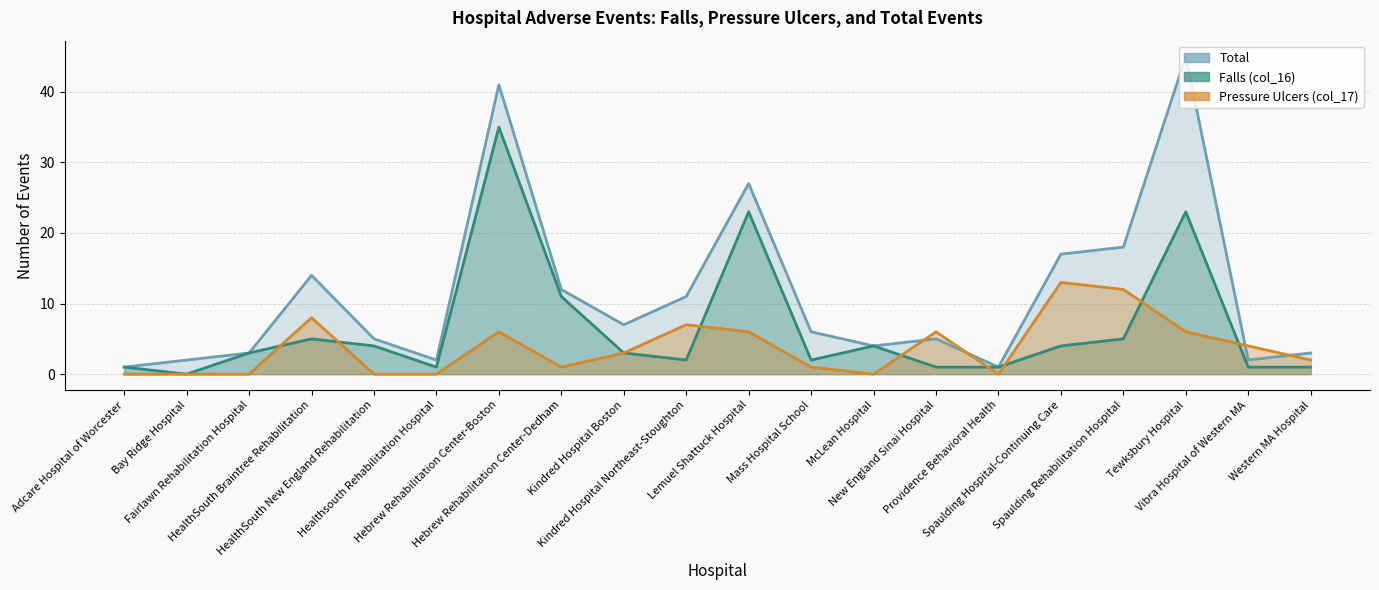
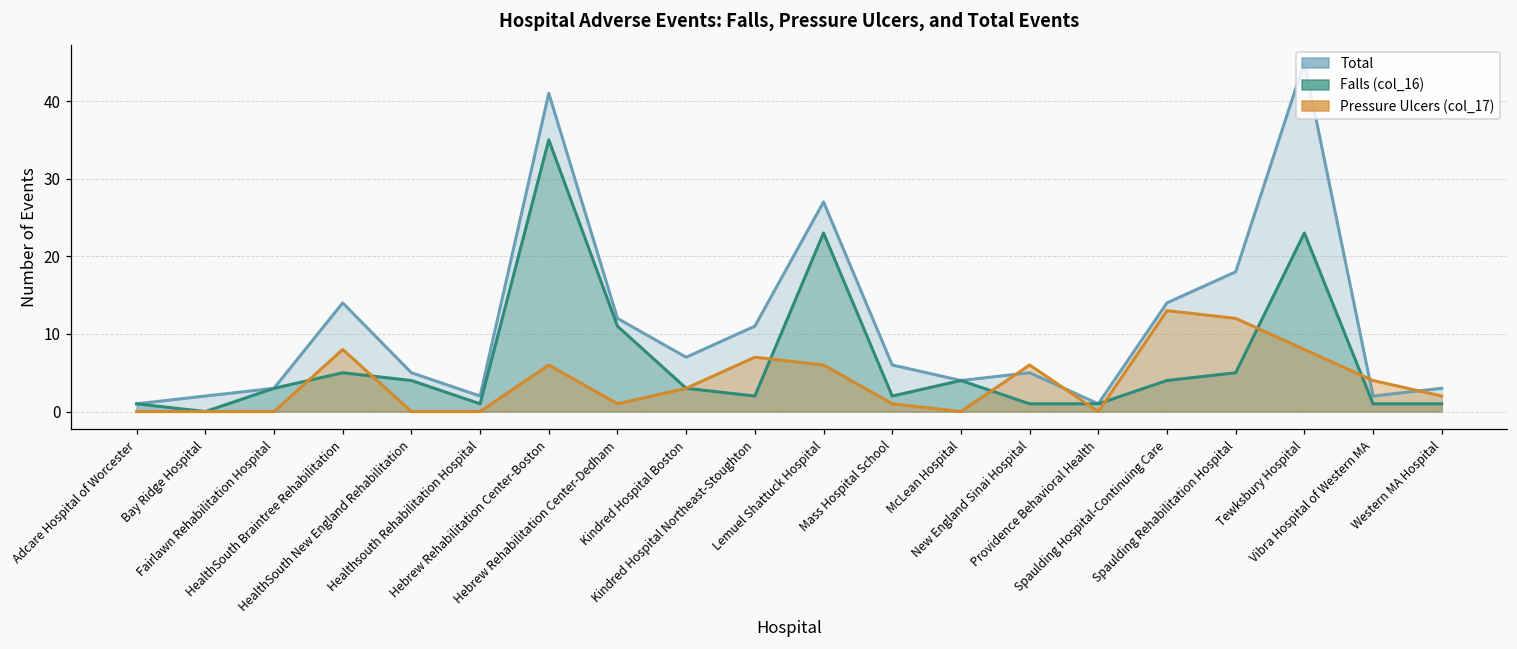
Total, Spaulding Hospital-Continuing Care: 17 -> 14
Pressure Ulcers (col_17), Tewksbury Hospital: 6 -> 8
